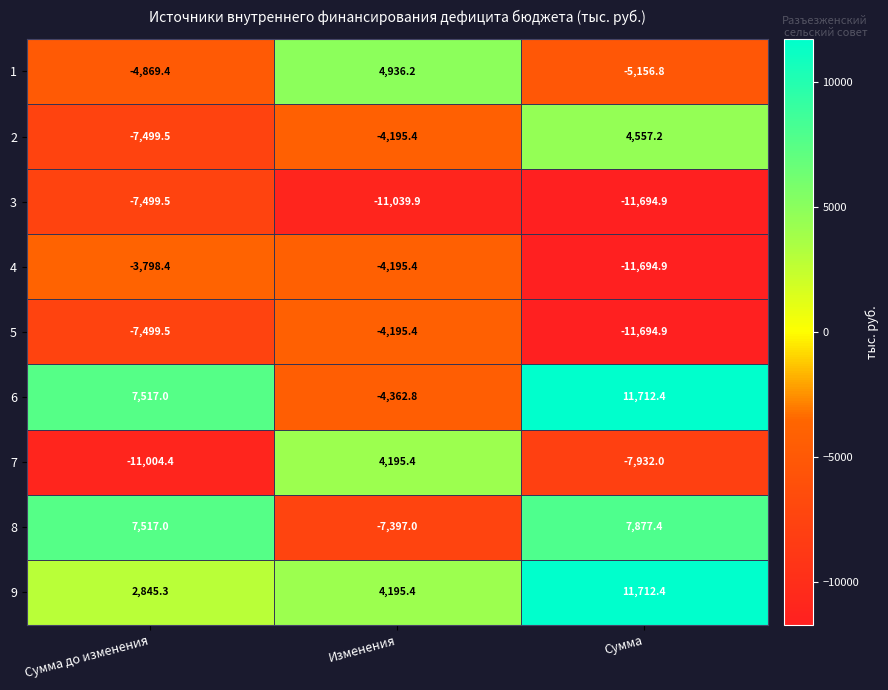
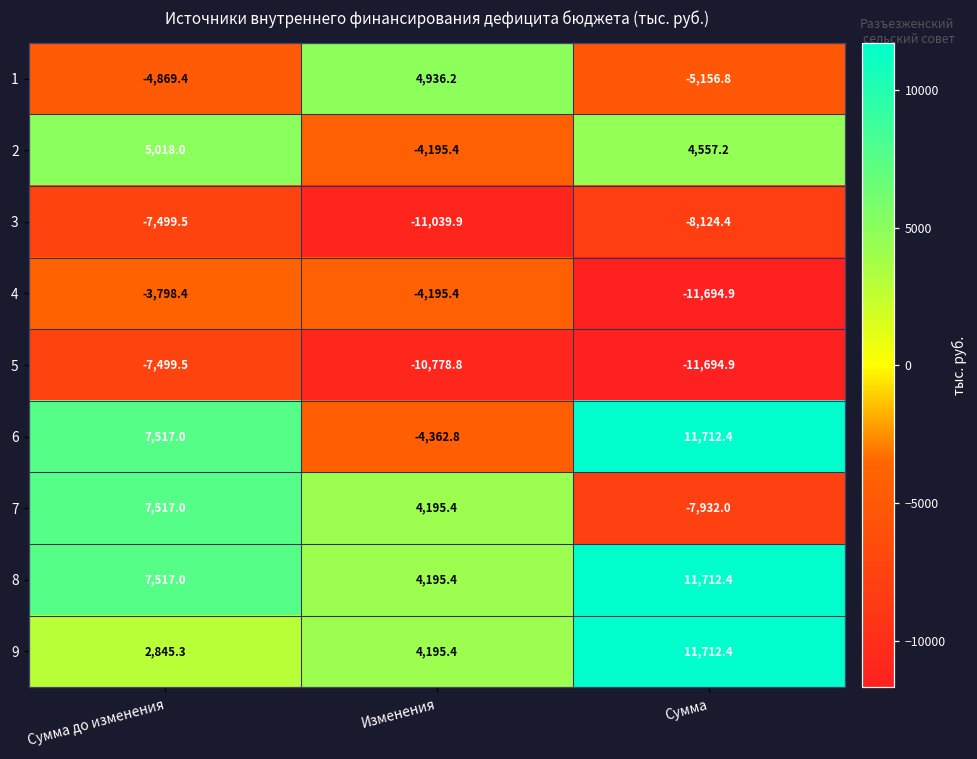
2, Сумма до изменения: -7,499.5 -> 5,018.0
3, Сумма: -11,694.9 -> -8,124.4
5, Изменения: -4,195.4 -> -10,778.8
7, Сумма до изменения: -11,004.4 -> 7,517.0
8, Изменения: -7,397.0 -> 4,195.4
8, Сумма: 7,877.4 -> 11,712.4
